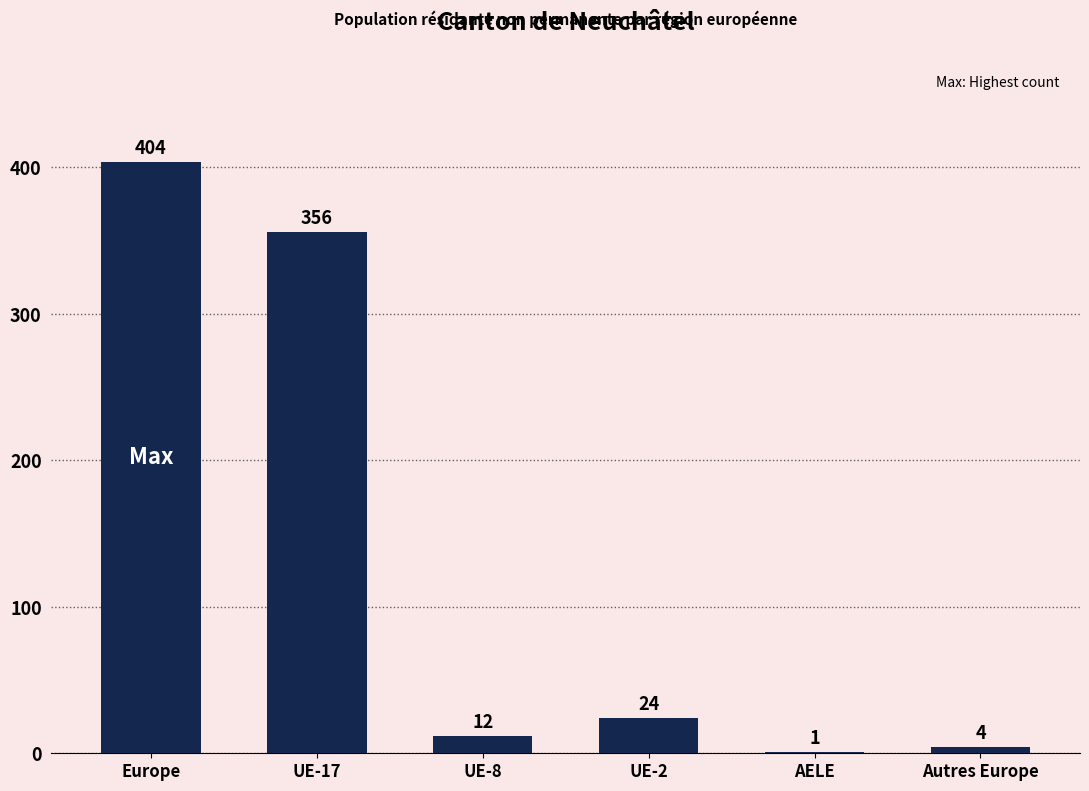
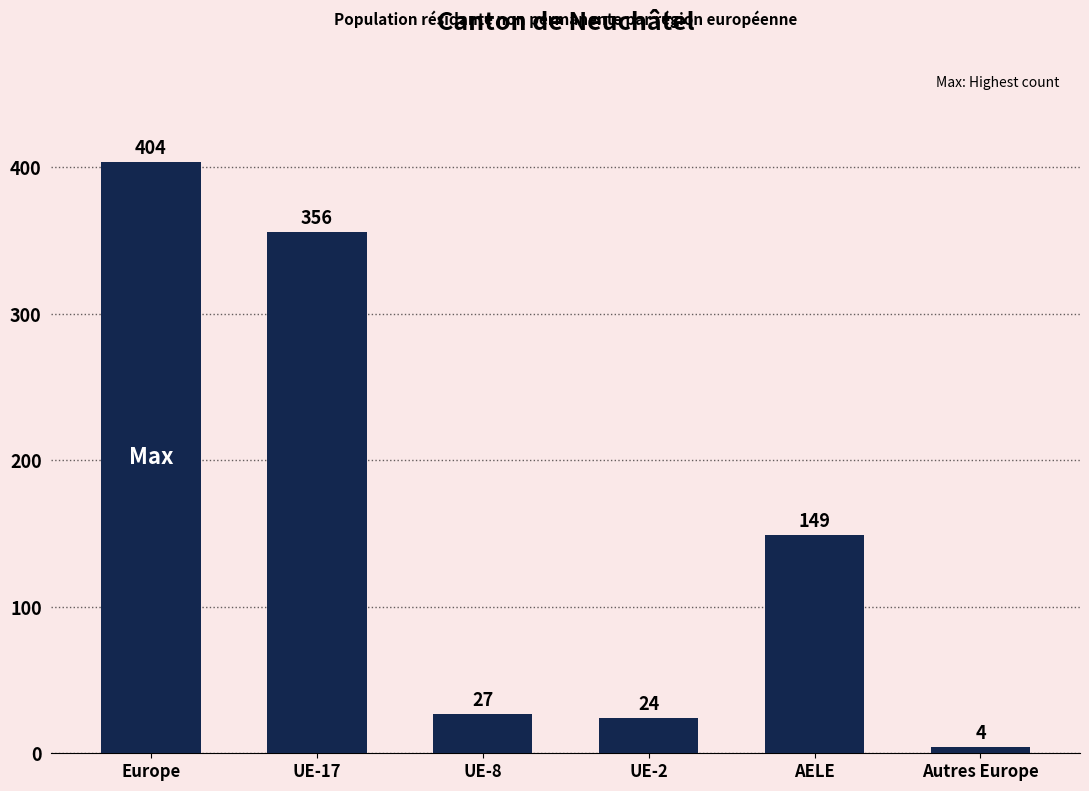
UE-8: 12 -> 27
AELE: 1 -> 149
